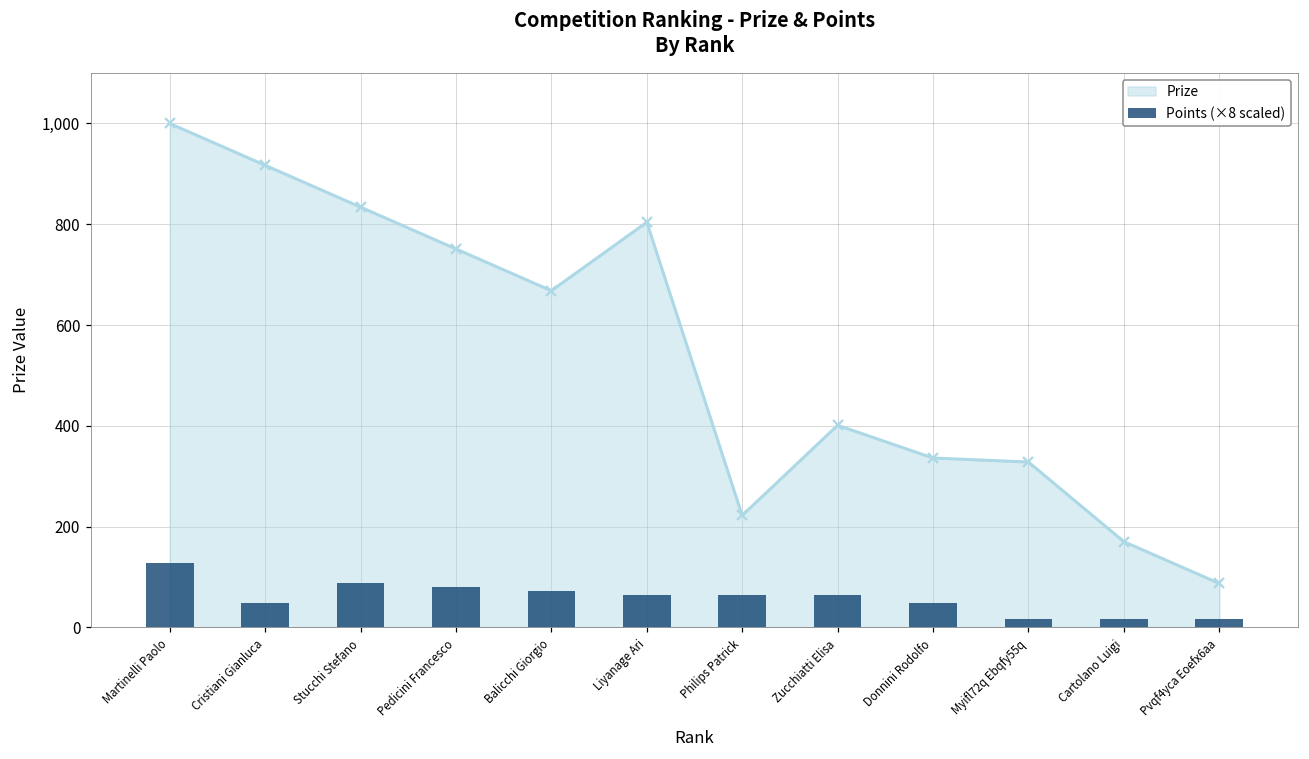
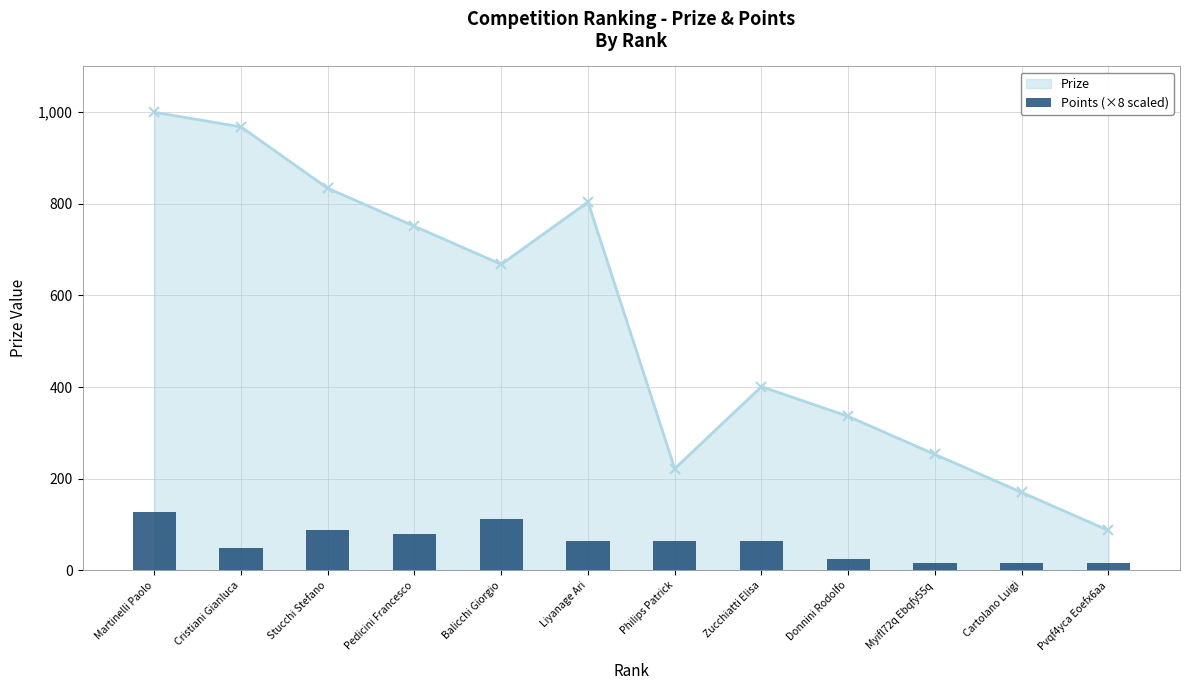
Prize, Cristiani Gianluca: 920 -> 970
Points (×8 scaled), Balicchi Giorgio: 70 -> 110
Points (×8 scaled), Donnini Rodolfo: 50 -> 20
Prize, Myifl72q Ebqfy55q: 330 -> 250
